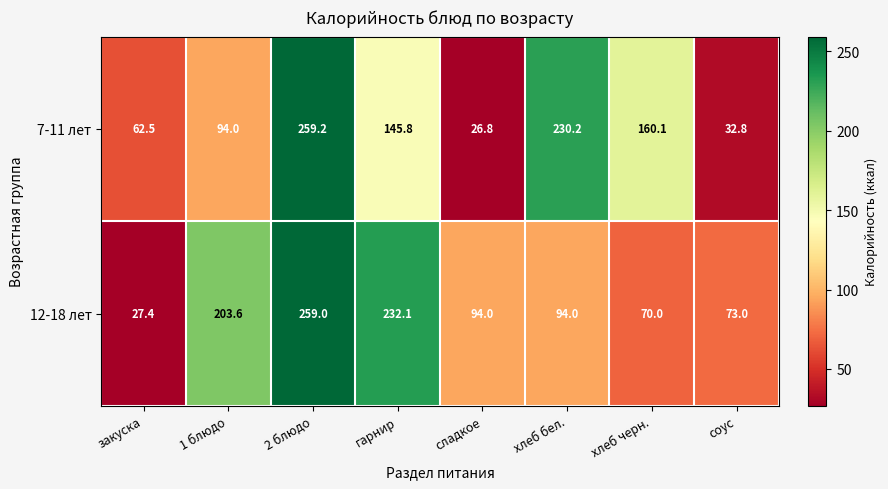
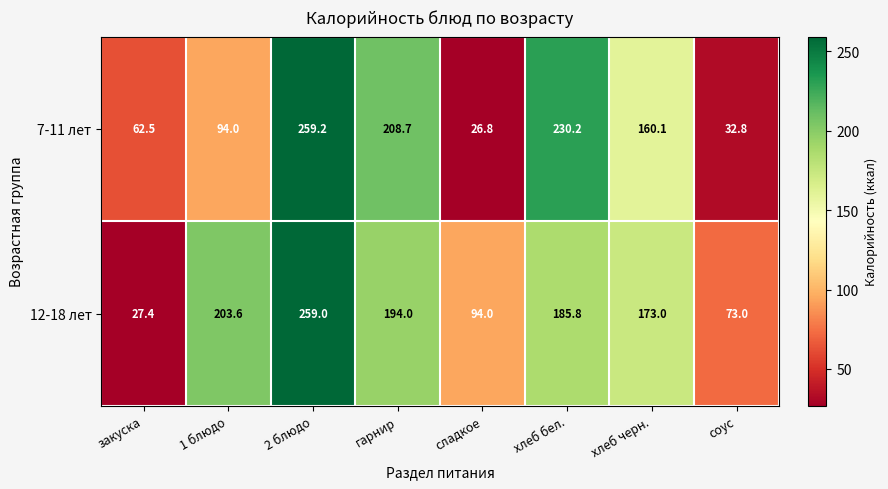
7-11 лет, гарнир: 145.8 -> 208.7
12-18 лет, гарнир: 232.1 -> 194.0
12-18 лет, хлеб бел.: 94.0 -> 185.8
12-18 лет, хлеб черн.: 70.0 -> 173.0
